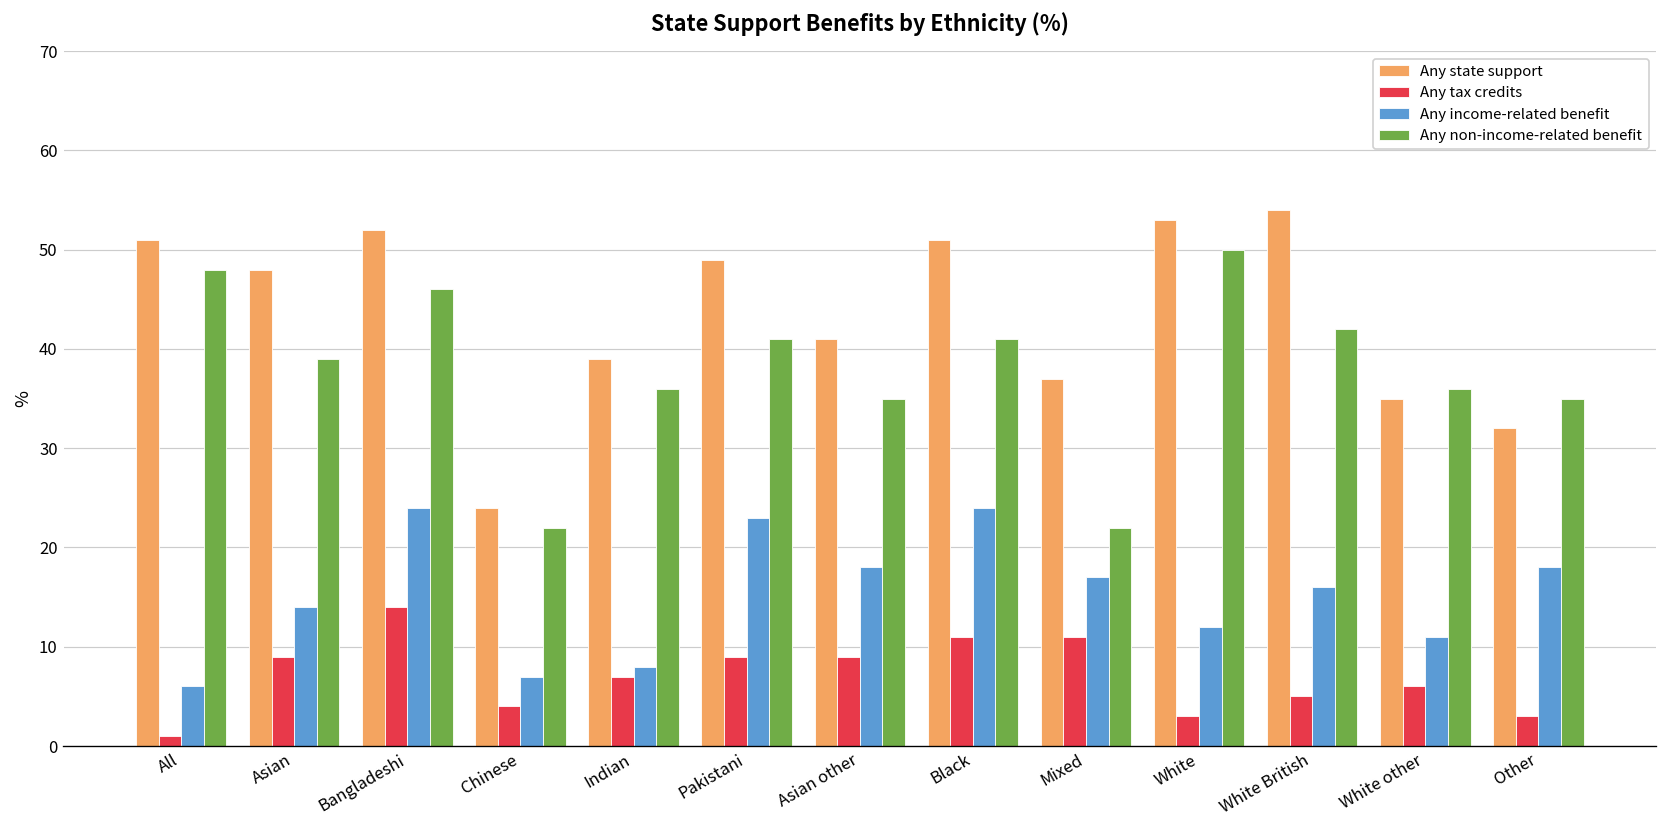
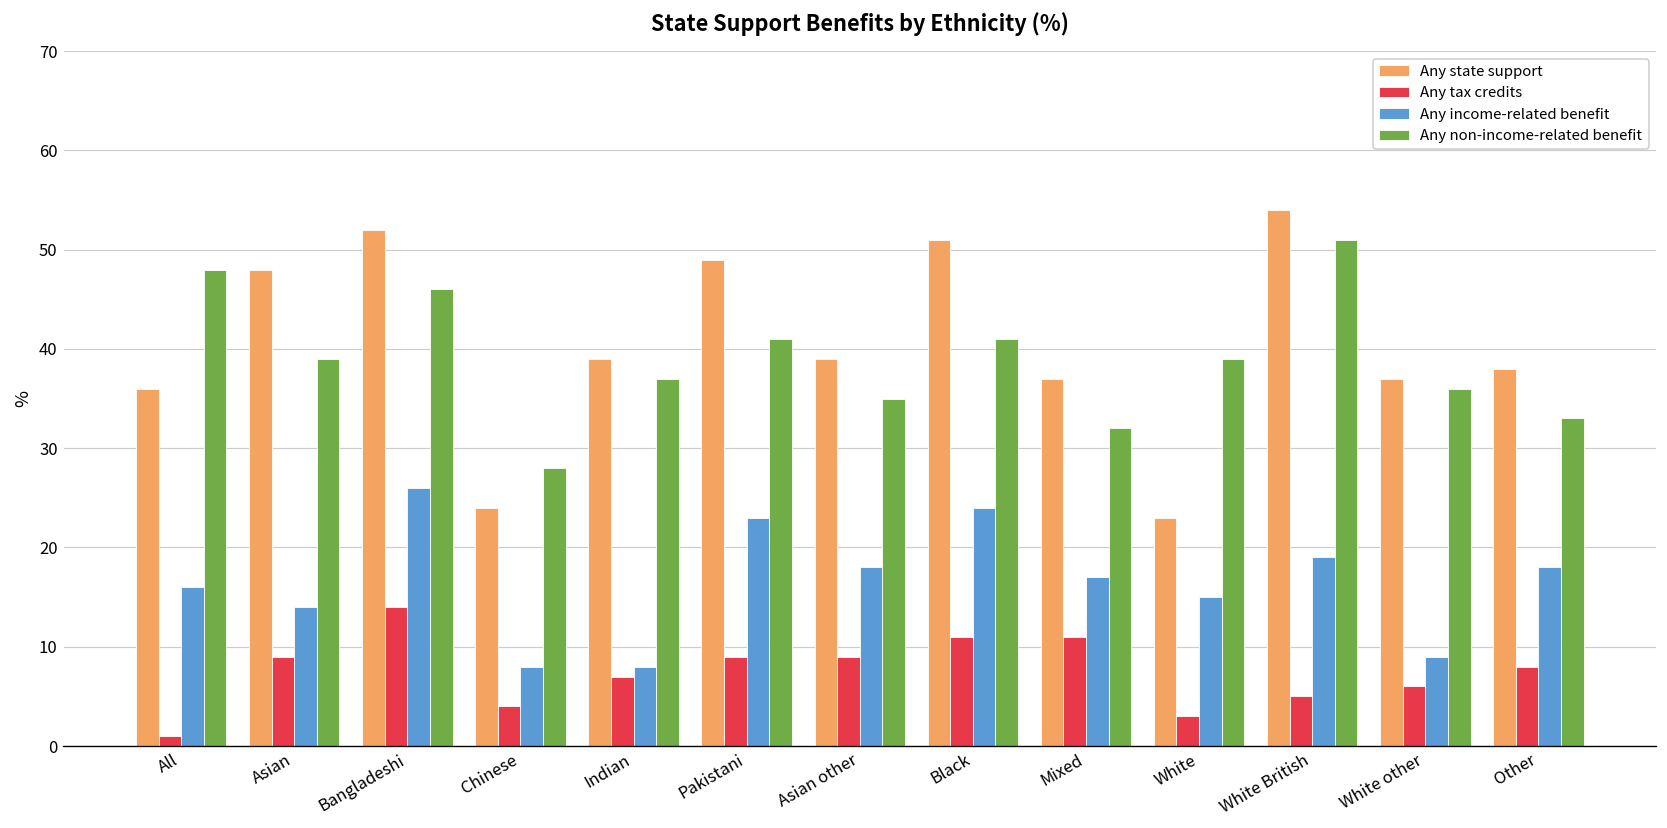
Any state support, All: 51 -> 36
Any income-related benefit, All: 6 -> 16
Any income-related benefit, Bangladeshi: 24 -> 26
Any income-related benefit, Chinese: 7 -> 8
Any non-income-related benefit, Chinese: 22 -> 28
Any non-income-related benefit, Indian: 36 -> 37
Any state support, Asian other: 41 -> 39
Any non-income-related benefit, Mixed: 22 -> 32
Any state support, White: 53 -> 23
Any income-related benefit, White: 12 -> 15
Any non-income-related benefit, White: 50 -> 39
Any income-related benefit, White British: 16 -> 19
Any non-income-related benefit, White British: 42 -> 51
Any state support, White other: 35 -> 37
Any income-related benefit, White other: 11 -> 9
Any state support, Other: 32 -> 38
Any tax credits, Other: 3 -> 8
Any non-income-related benefit, Other: 35 -> 33
